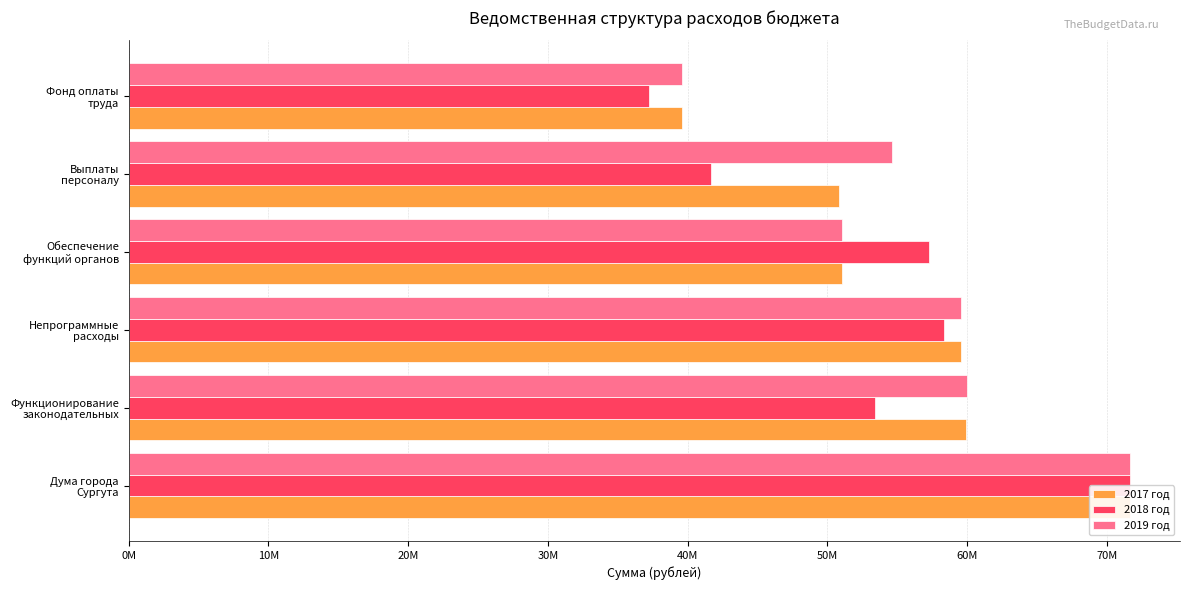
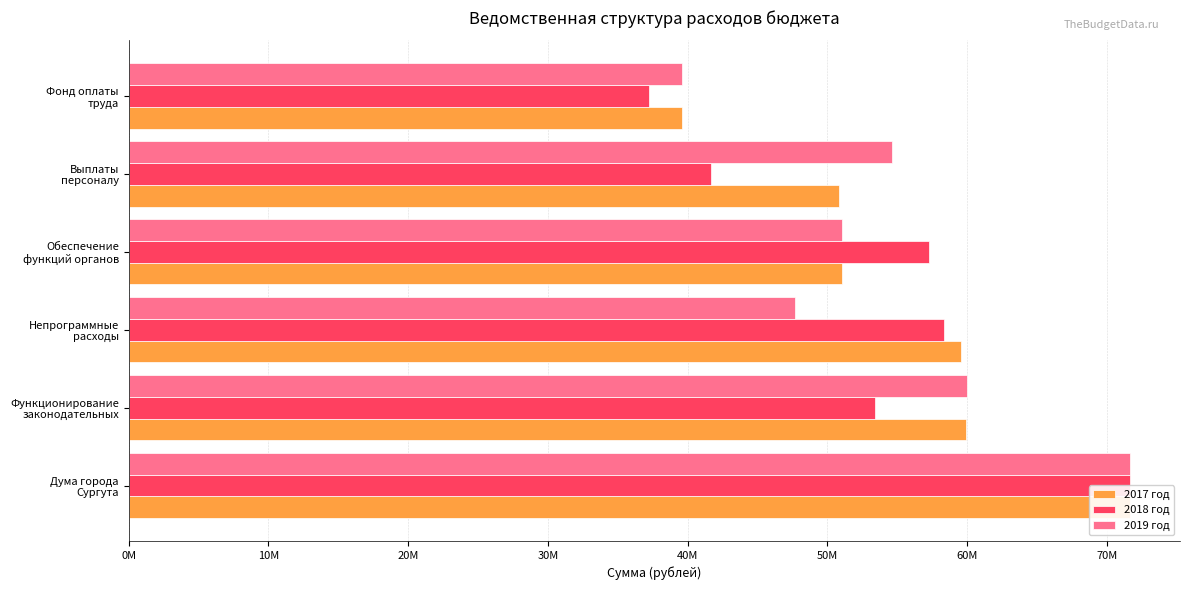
2019 год, Непрограммные расходы: 59600000 -> 47700000
